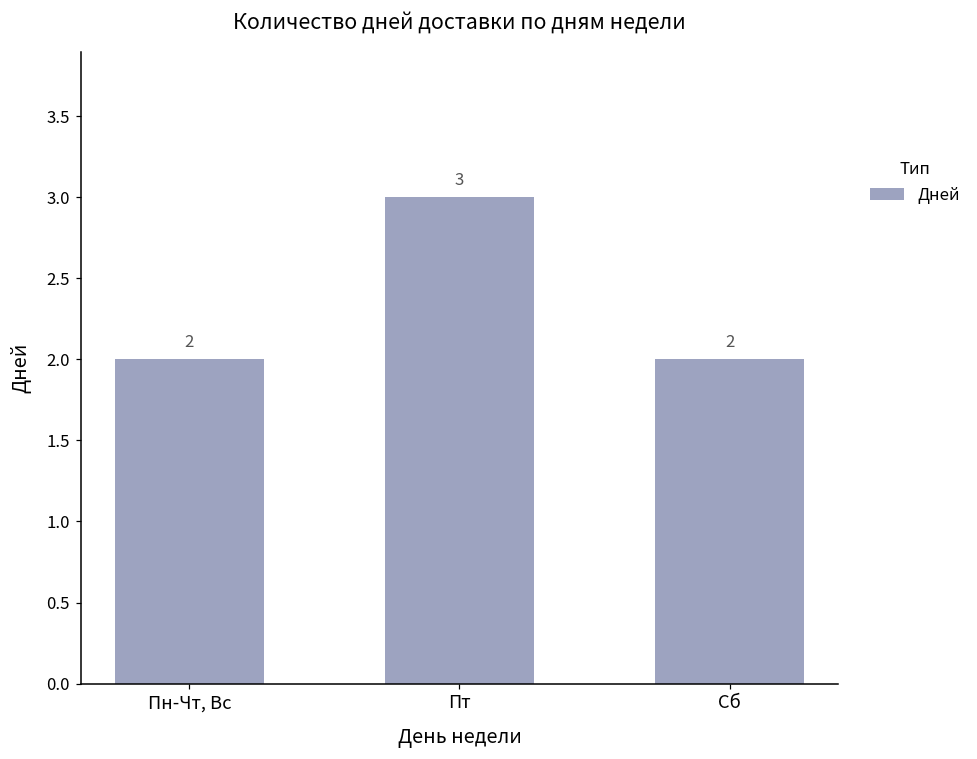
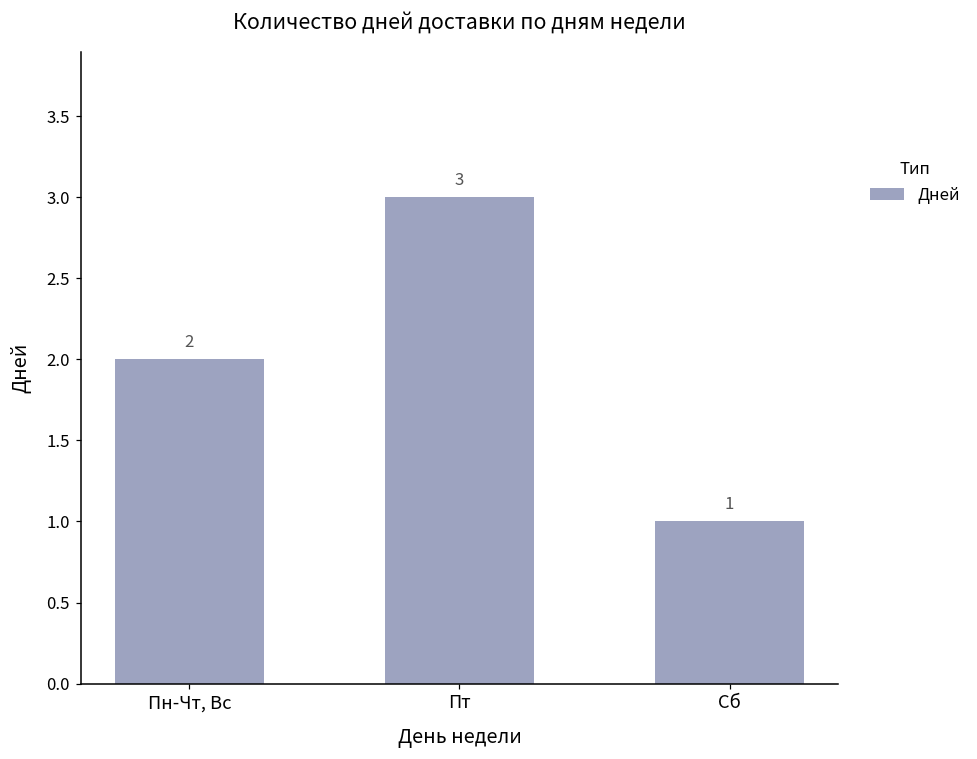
Сб: 2 -> 1
